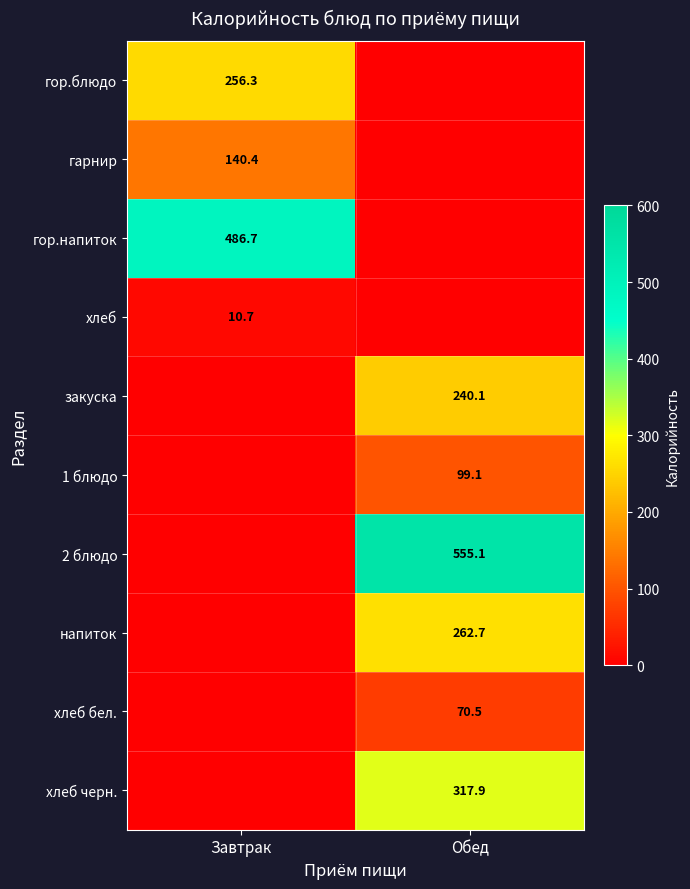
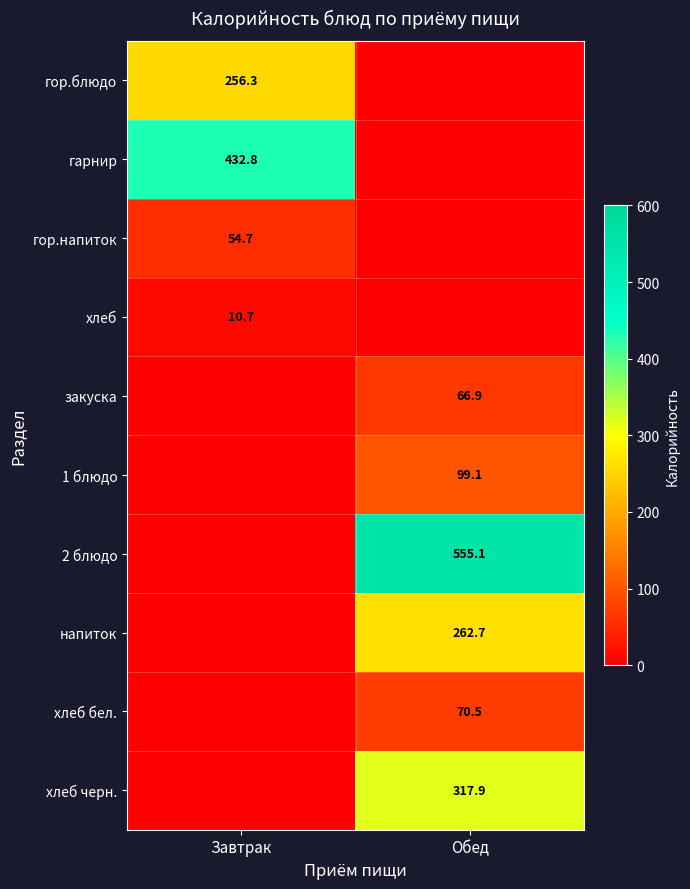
гарнир, Завтрак: 140.4 -> 432.8
гор.напиток, Завтрак: 486.7 -> 54.7
закуска, Обед: 240.1 -> 66.9
